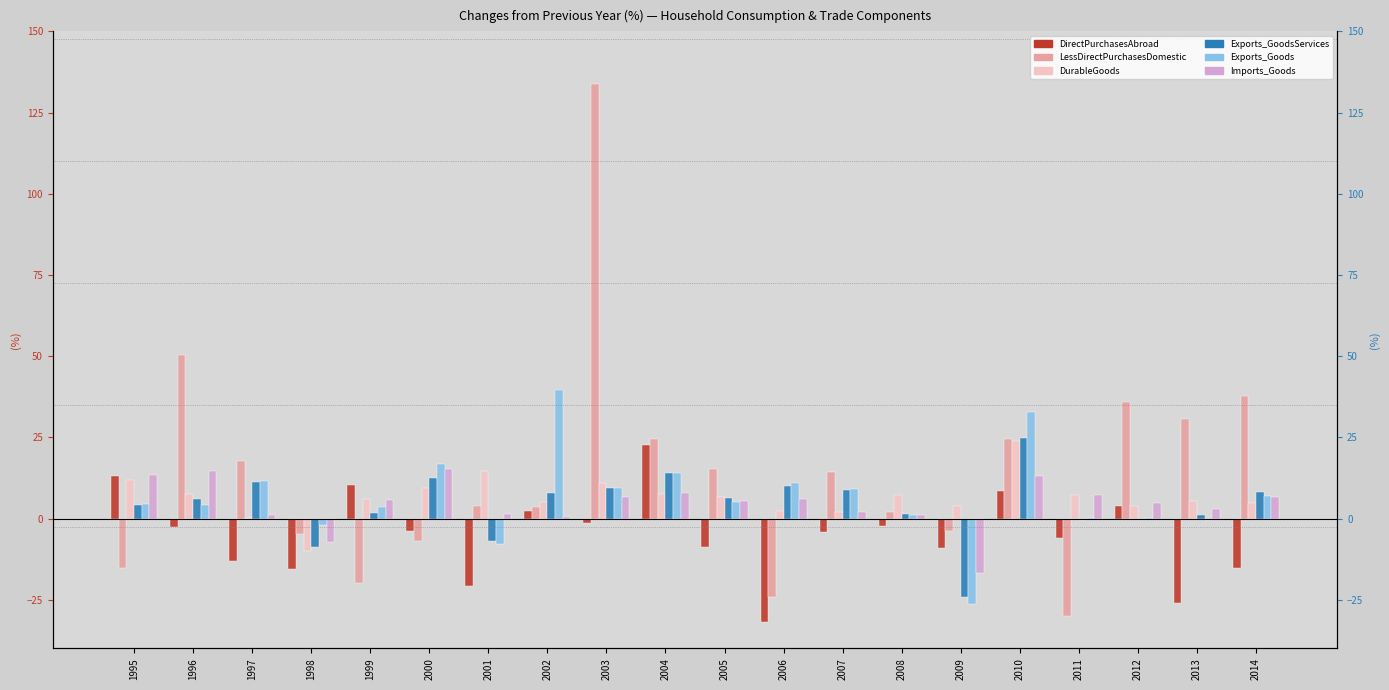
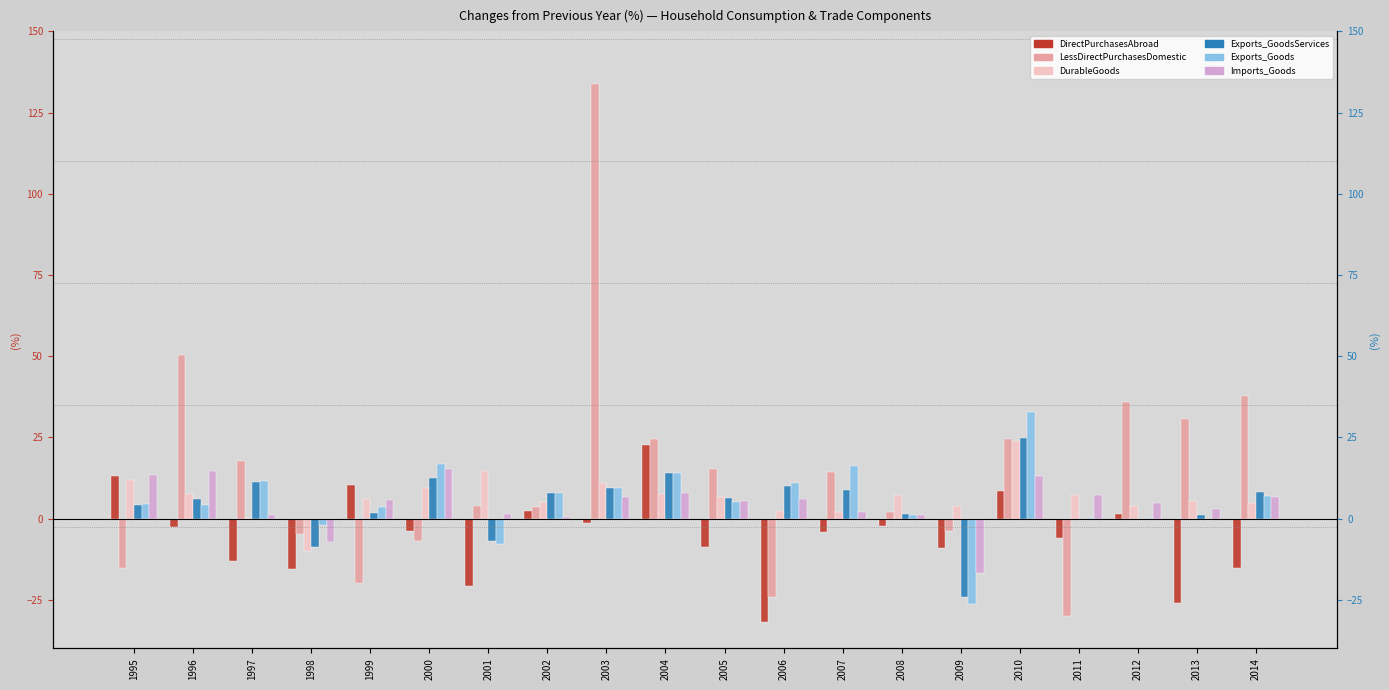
Exports_Goods, 2002: 40 -> 8
Exports_Goods, 2007: 9 -> 16
DirectPurchasesAbroad, 2012: 4 -> 1
